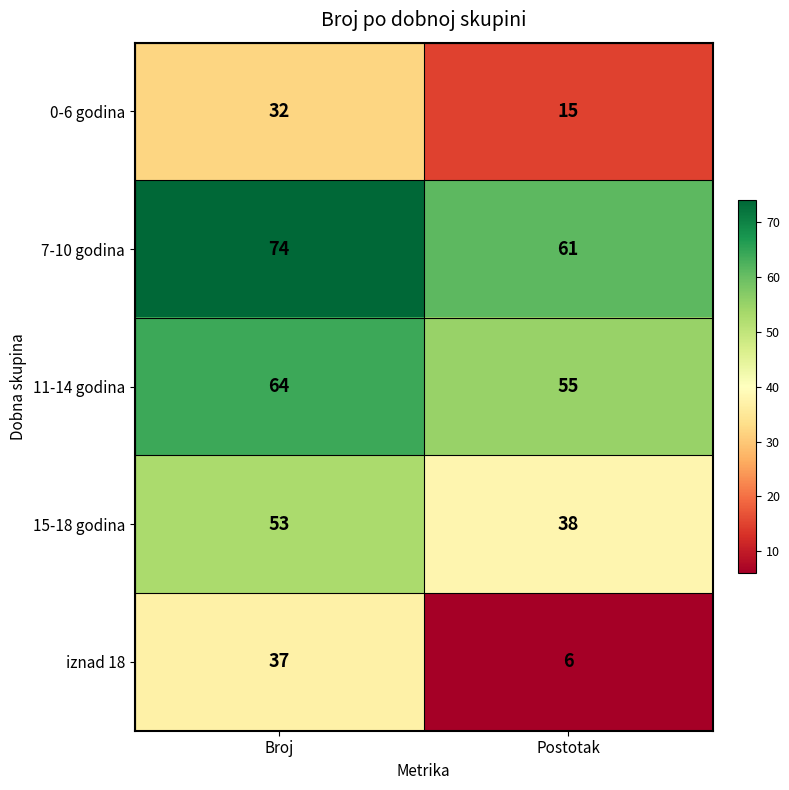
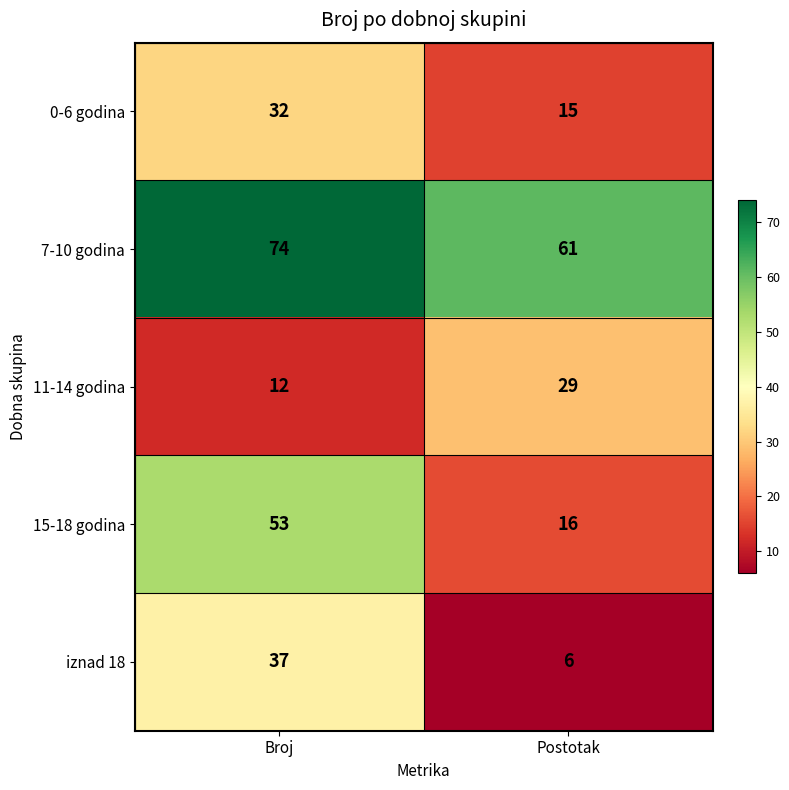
11-14 godina, Broj: 64 -> 12
11-14 godina, Postotak: 55 -> 29
15-18 godina, Postotak: 38 -> 16
